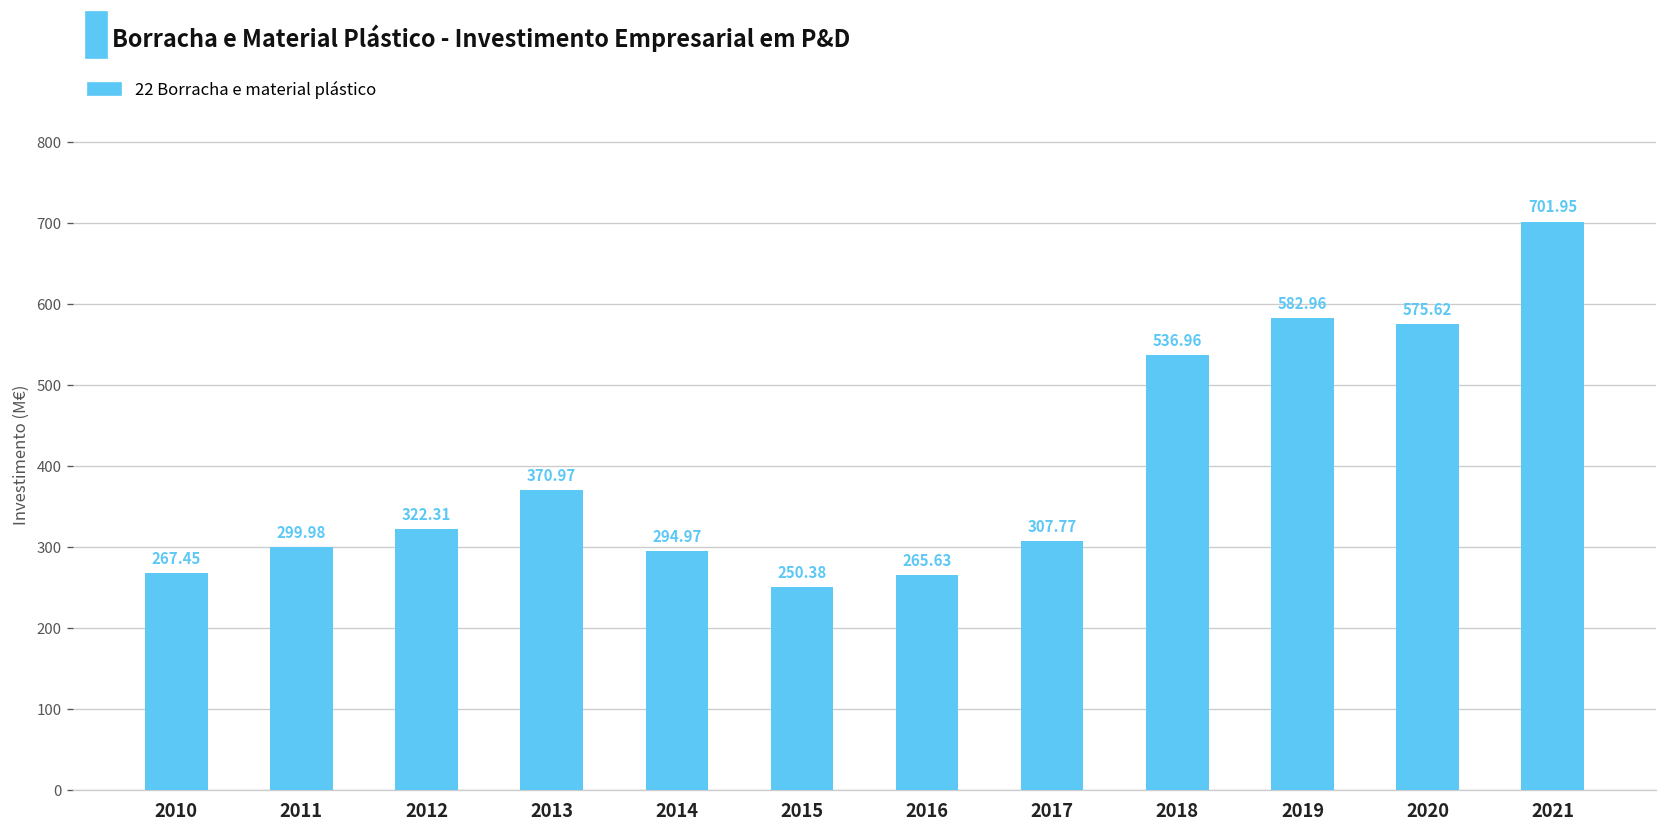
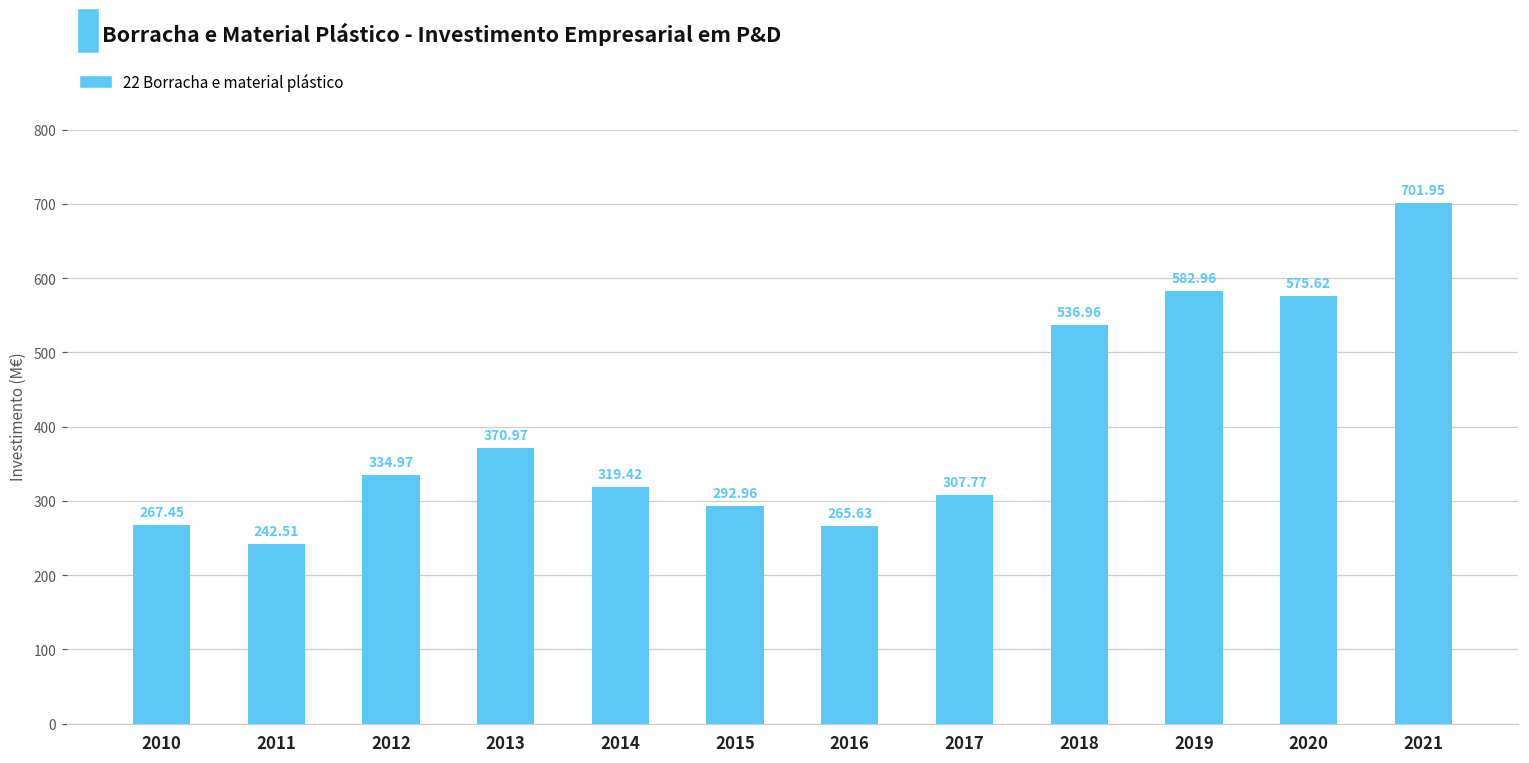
2011: 299.98 -> 242.51
2012: 322.31 -> 334.97
2014: 294.97 -> 319.42
2015: 250.38 -> 292.96
